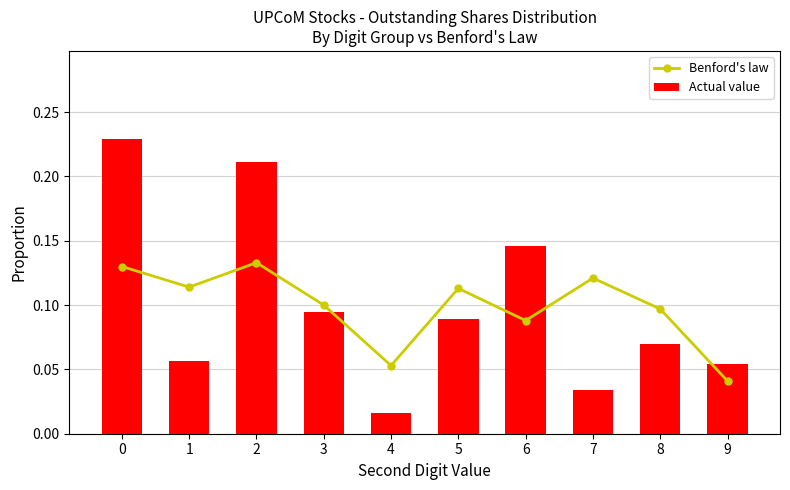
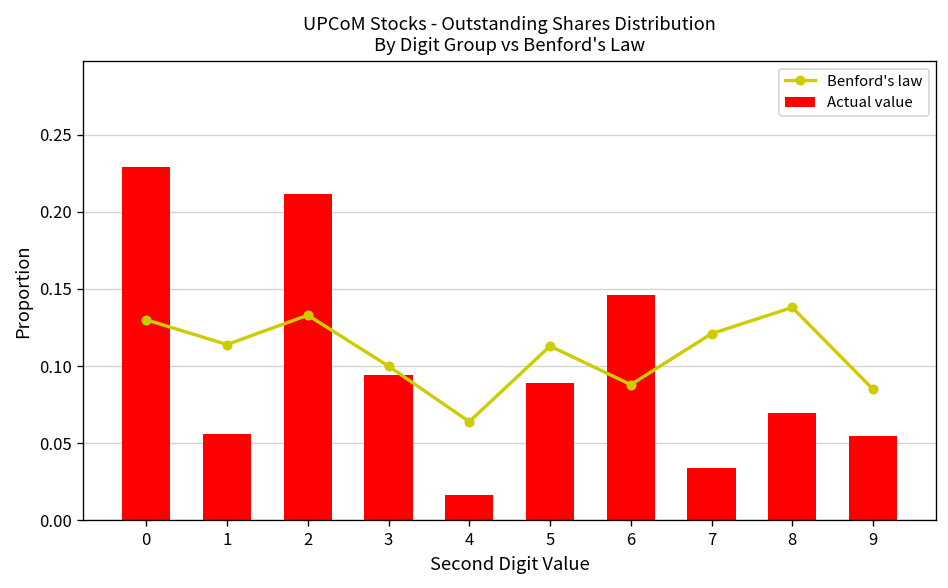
Benford's law, 4: 0.053 -> 0.064
Benford's law, 8: 0.097 -> 0.138
Benford's law, 9: 0.041 -> 0.085
